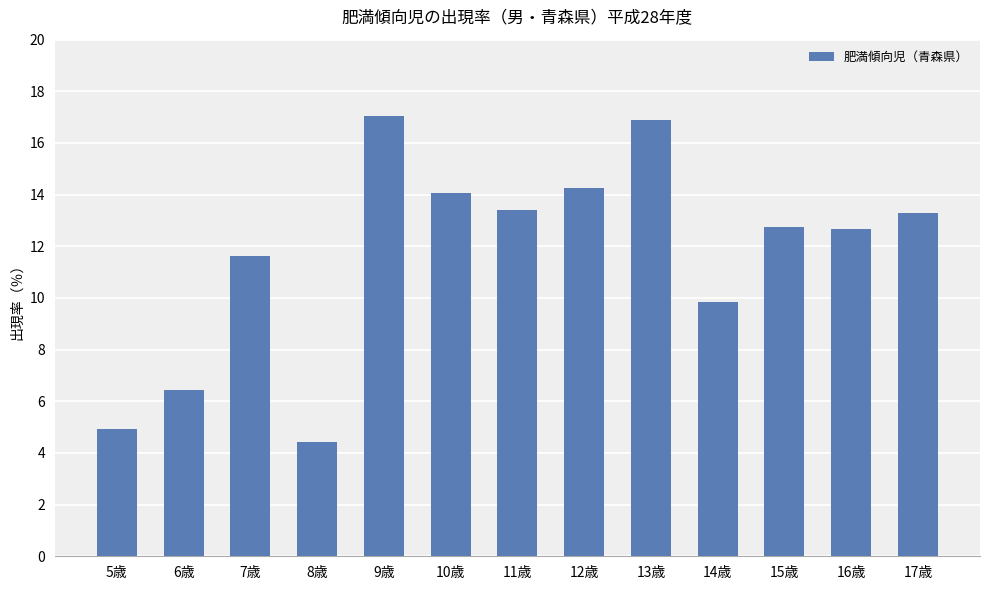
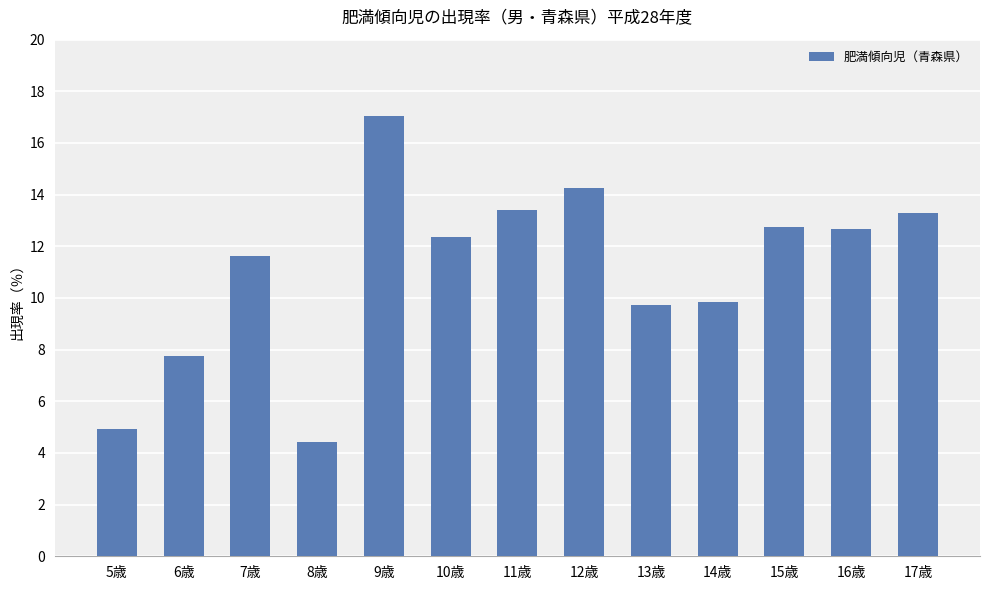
6歳: 6.5 -> 7.8
10歳: 14.1 -> 12.4
13歳: 16.9 -> 9.7
